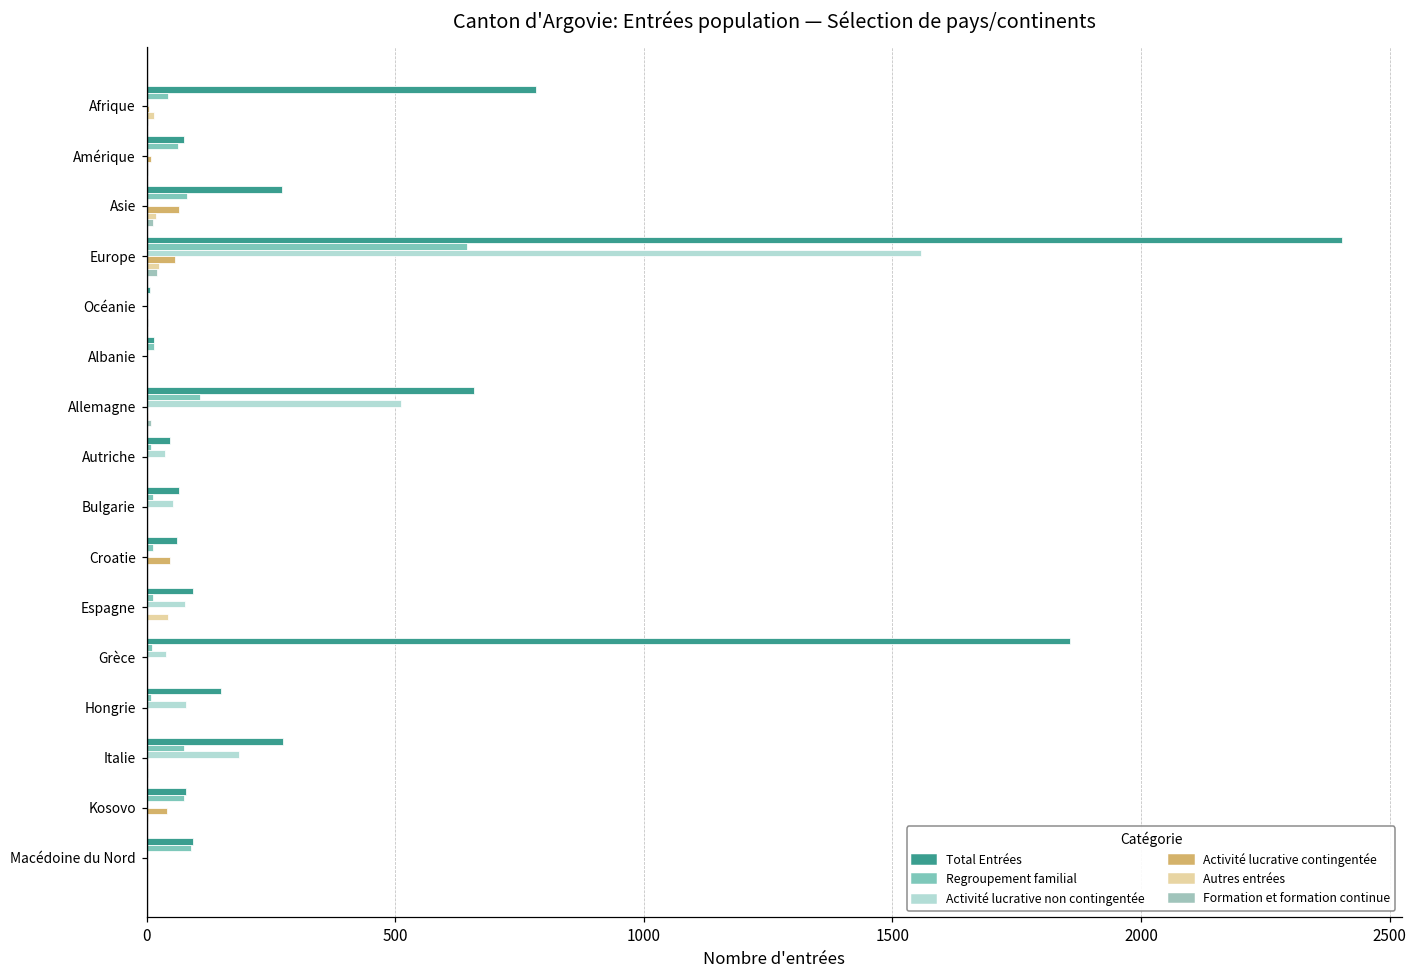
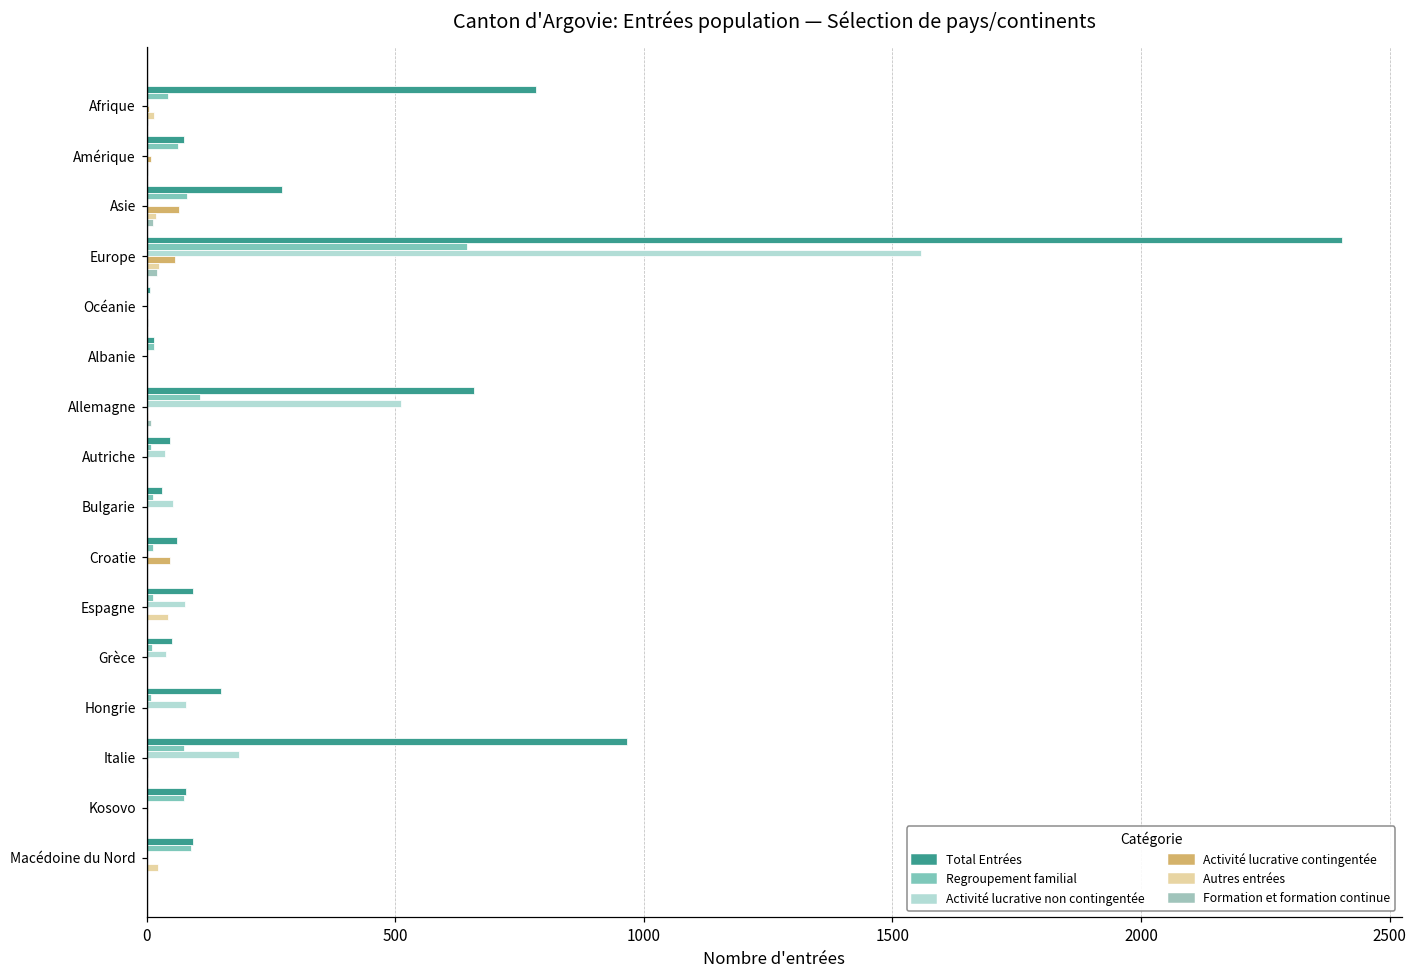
Total Entrées, Bulgarie: 70 -> 30
Total Entrées, Grèce: 1860 -> 50
Total Entrées, Italie: 280 -> 970
Activité lucrative contingentée, Kosovo: 40 -> 0
Autres entrées, Macédoine du Nord: 0 -> 20
